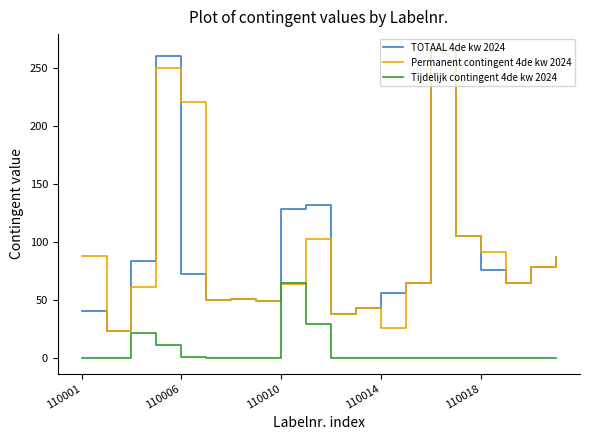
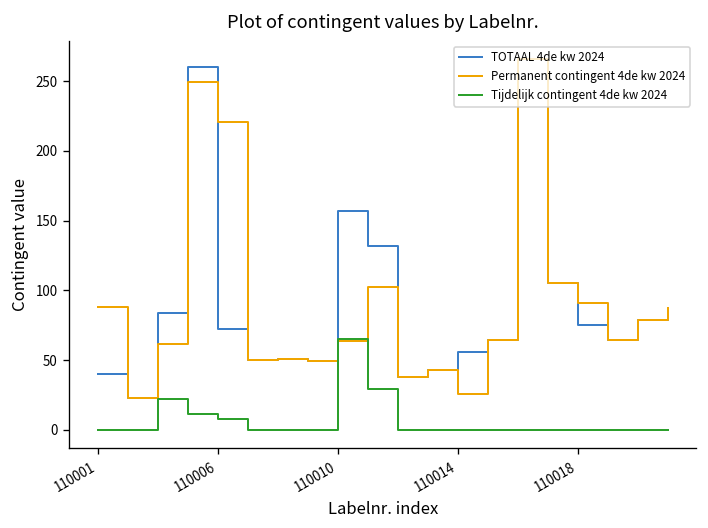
Tijdelijk contingent 4de kw 2024, 110006: 1 -> 8
TOTAAL 4de kw 2024, 110010: 129 -> 157
